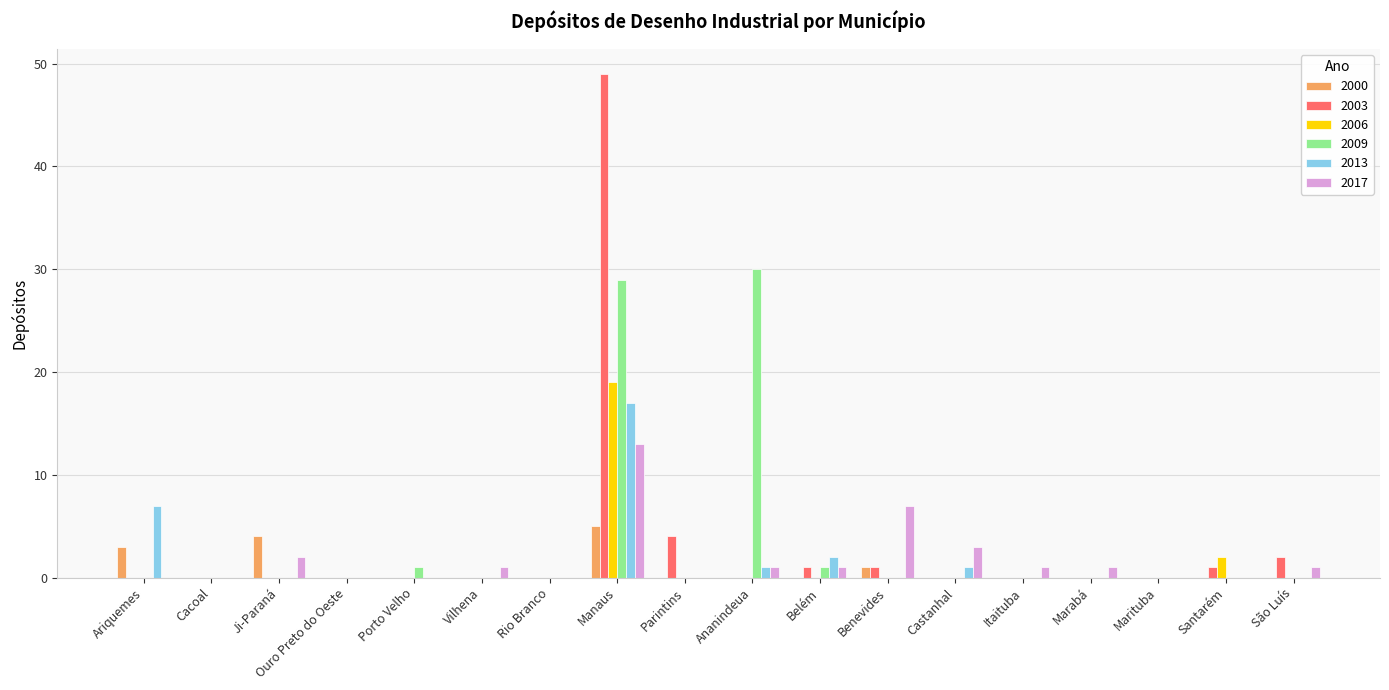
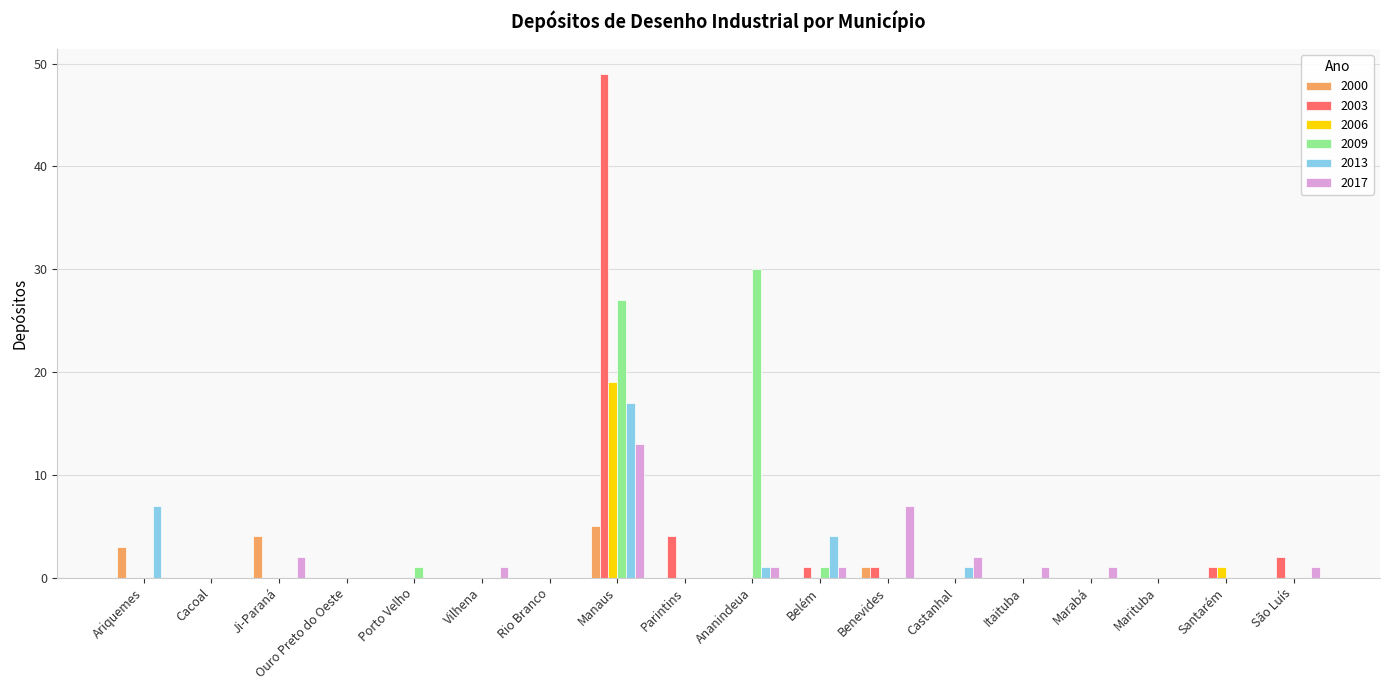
2009, Manaus: 29 -> 27
2013, Belém: 2 -> 4
2017, Castanhal: 3 -> 2
2006, Santarém: 2 -> 1
